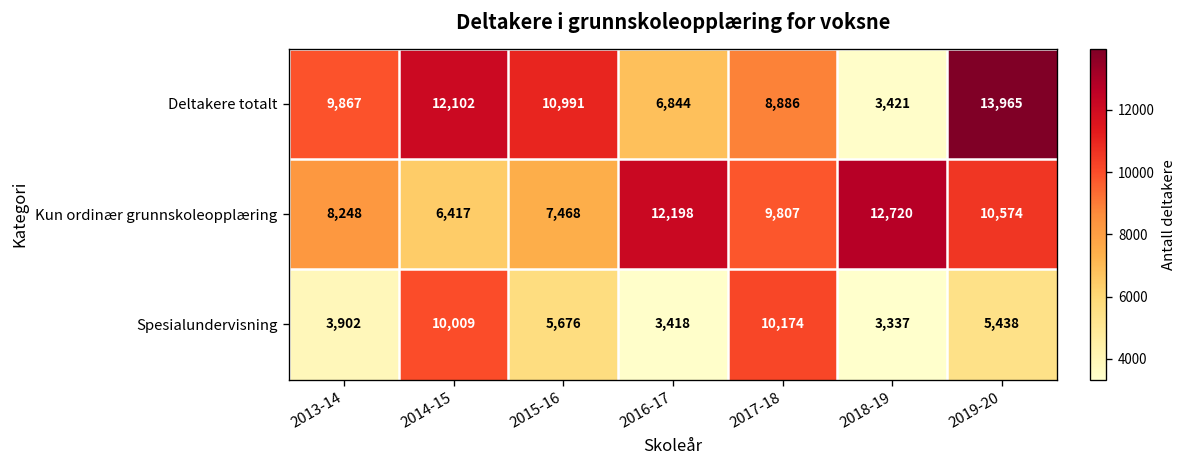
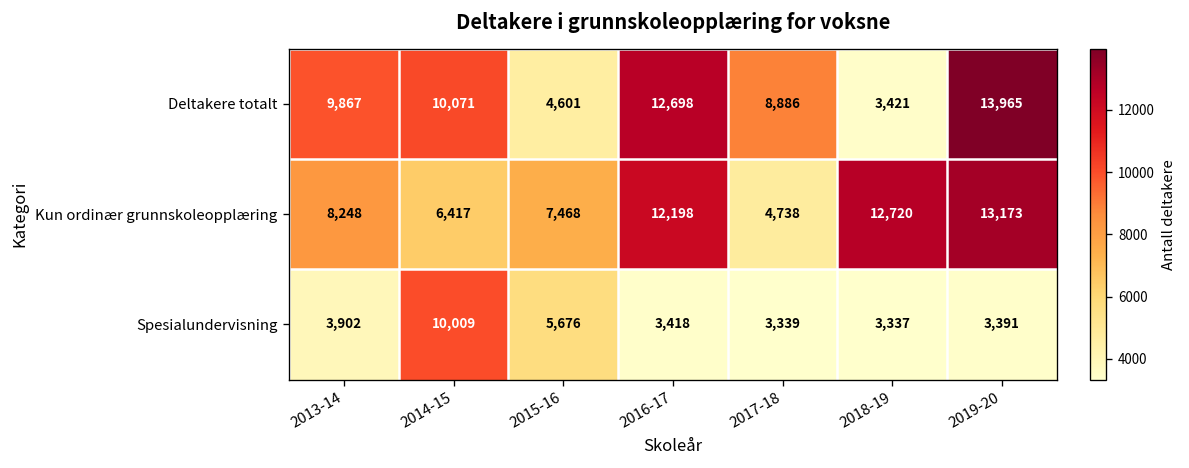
Deltakere totalt, 2014-15: 12,102 -> 10,071
Deltakere totalt, 2015-16: 10,991 -> 4,601
Deltakere totalt, 2016-17: 6,844 -> 12,698
Kun ordinær grunnskoleopplæring, 2017-18: 9,807 -> 4,738
Kun ordinær grunnskoleopplæring, 2019-20: 10,574 -> 13,173
Spesialundervisning, 2017-18: 10,174 -> 3,339
Spesialundervisning, 2019-20: 5,438 -> 3,391
